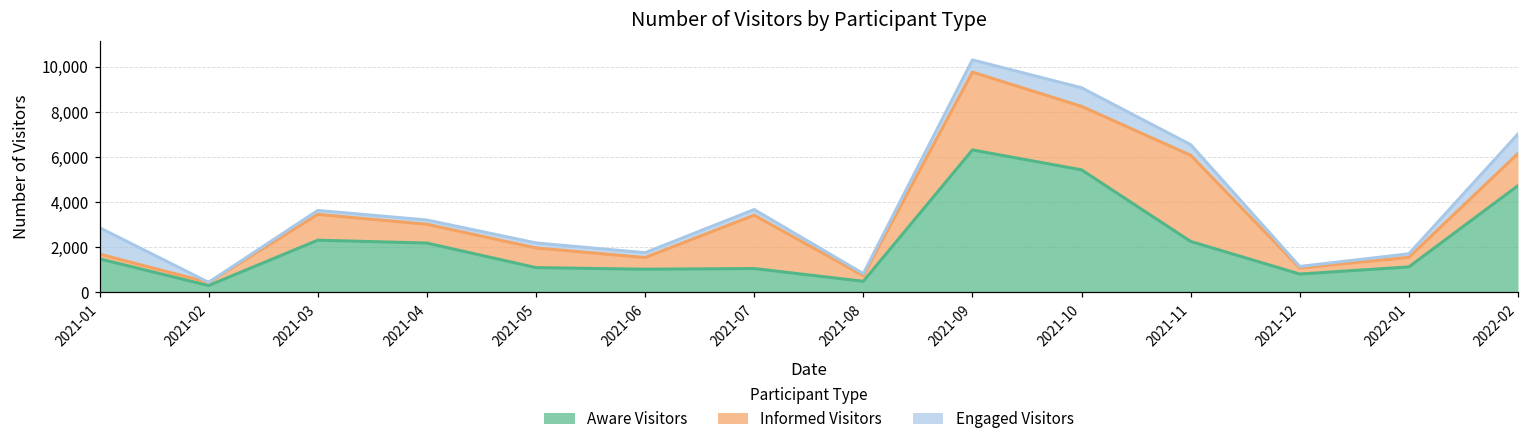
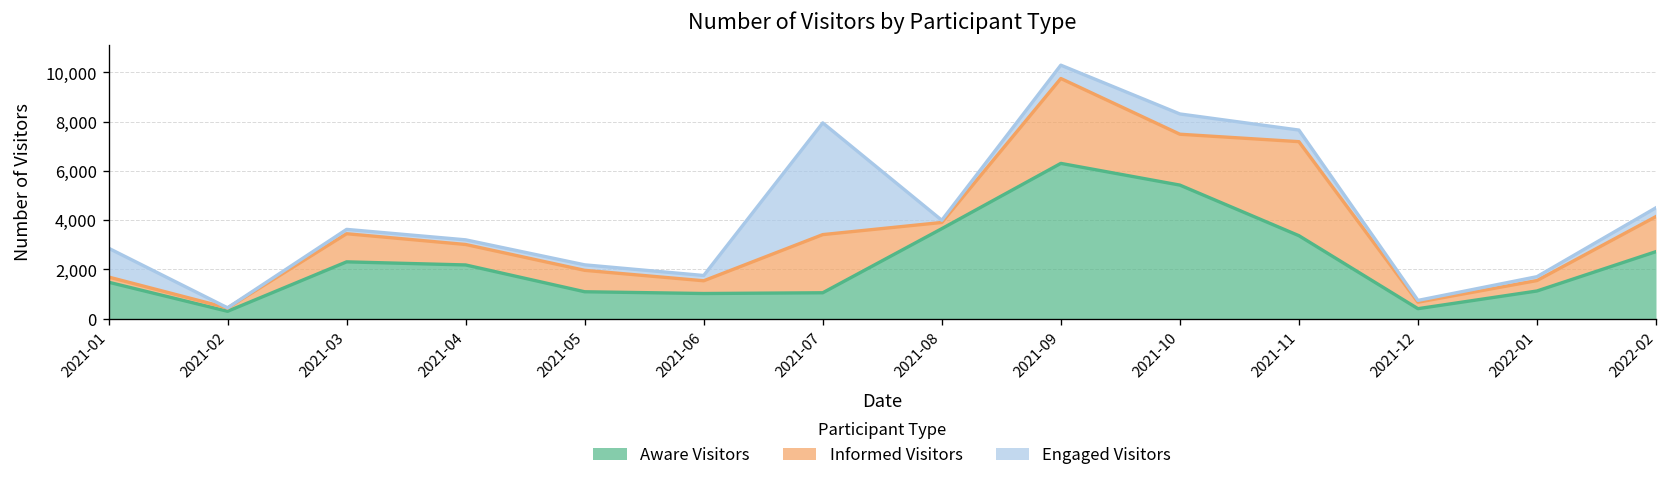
Engaged Visitors, 2021-07: 300 -> 4,500
Aware Visitors, 2021-08: 500 -> 3,700
Informed Visitors, 2021-10: 2,800 -> 2,100
Aware Visitors, 2021-11: 2,300 -> 3,400
Aware Visitors, 2021-12: 800 -> 400
Aware Visitors, 2022-02: 4,700 -> 2,700
Engaged Visitors, 2022-02: 900 -> 400
